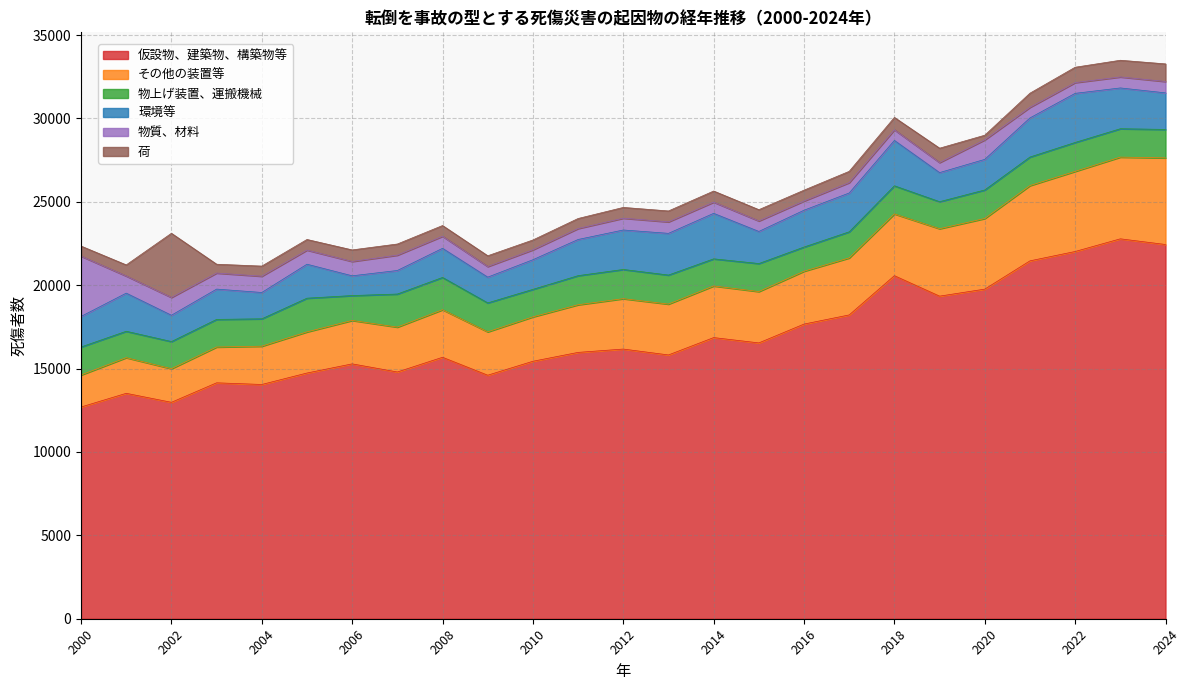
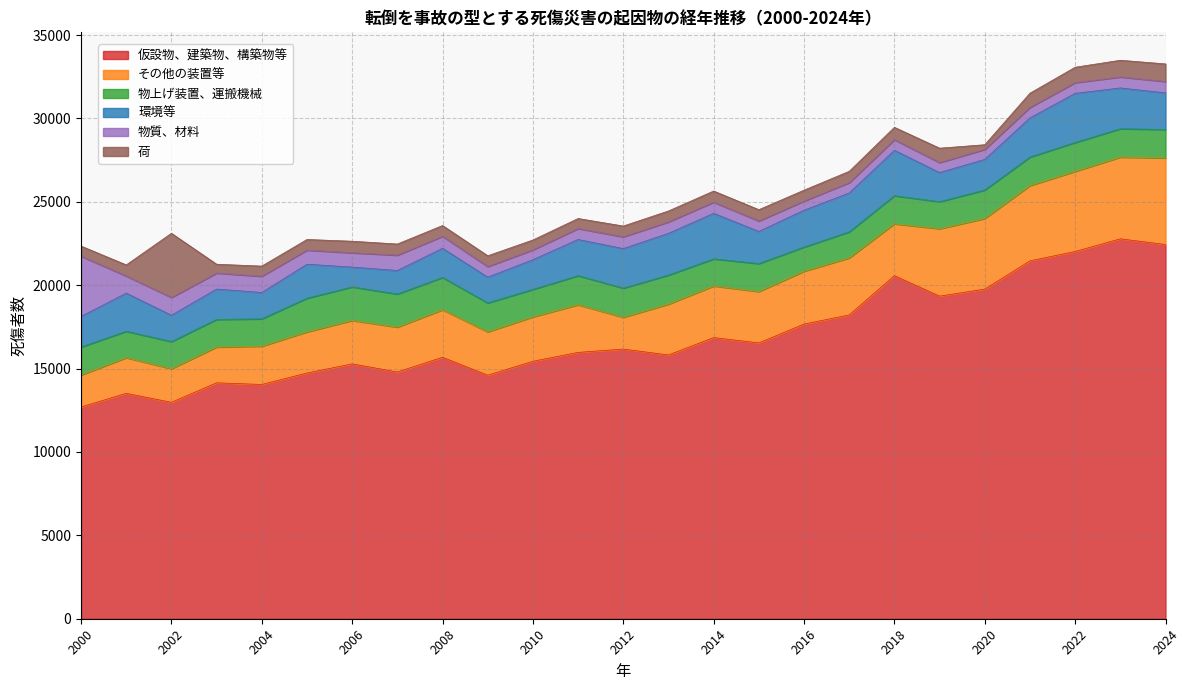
物上げ装置、運搬機械, 2006: 1500 -> 2000
その他の装置等, 2012: 3000 -> 1900
その他の装置等, 2018: 3700 -> 3100
物質、材料, 2020: 1200 -> 600
